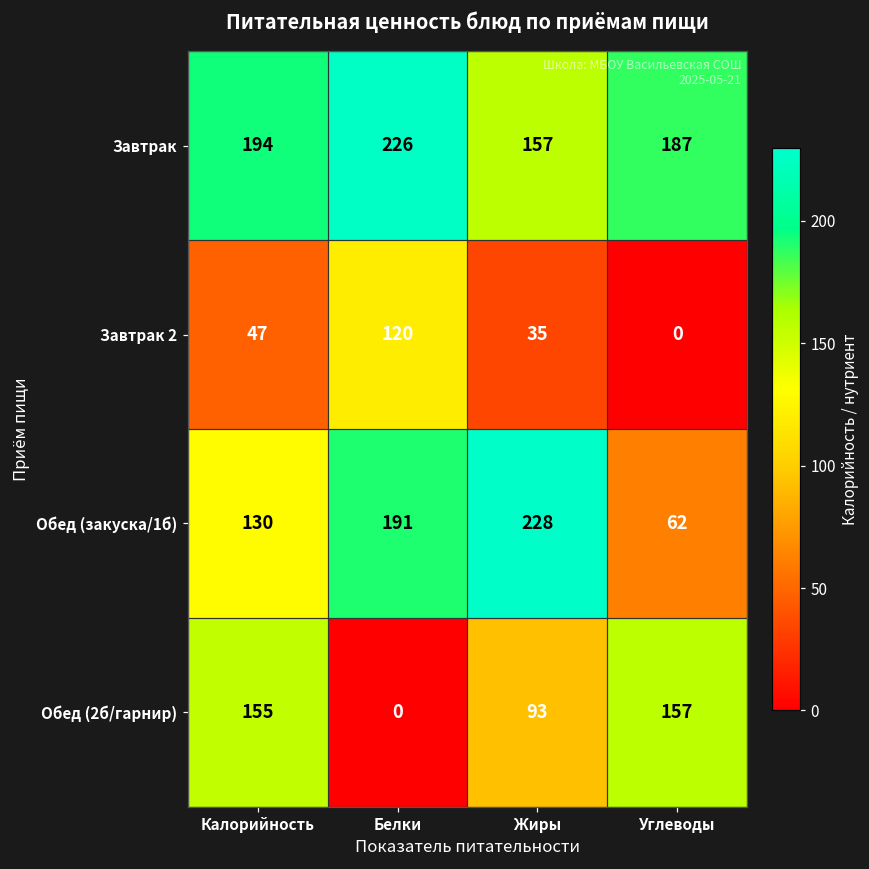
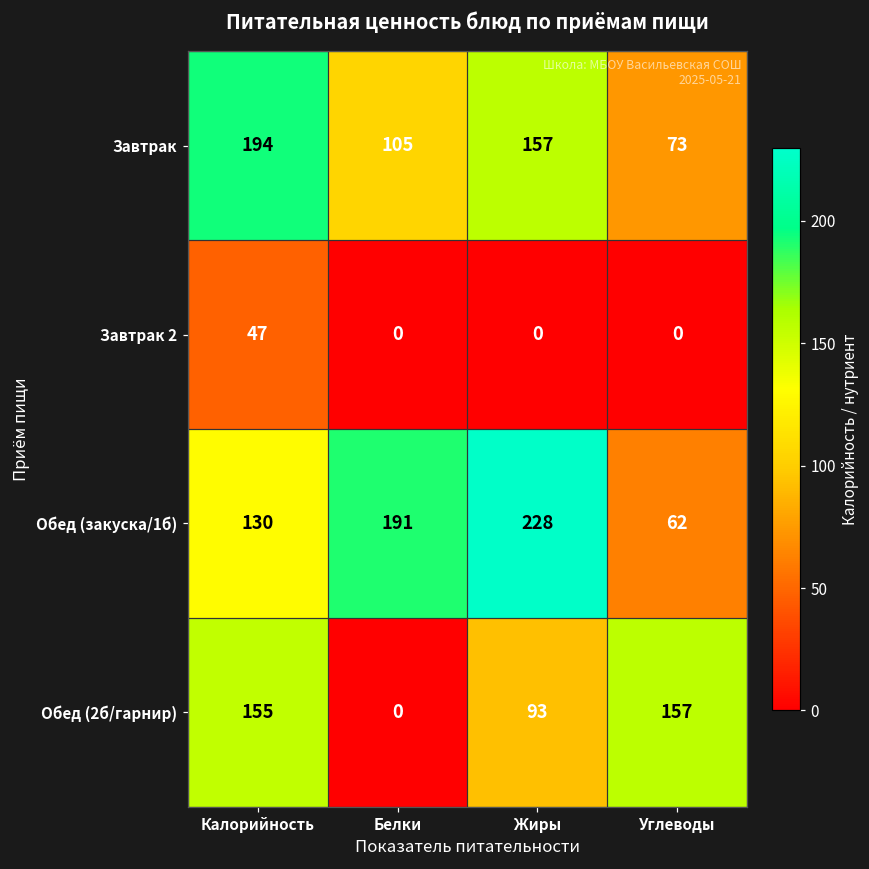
Завтрак, Белки: 226 -> 105
Завтрак, Углеводы: 187 -> 73
Завтрак 2, Белки: 120 -> 0
Завтрак 2, Жиры: 35 -> 0
